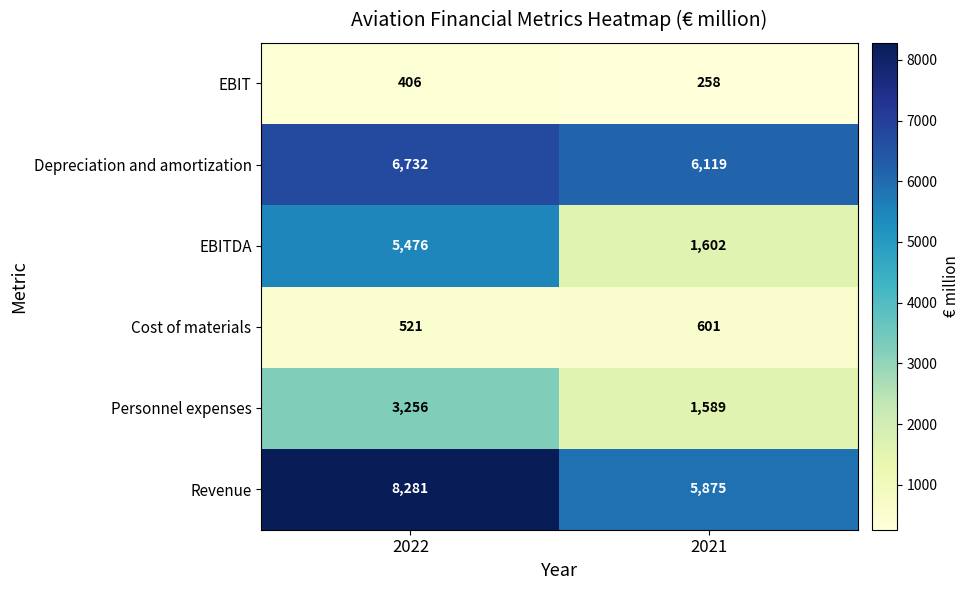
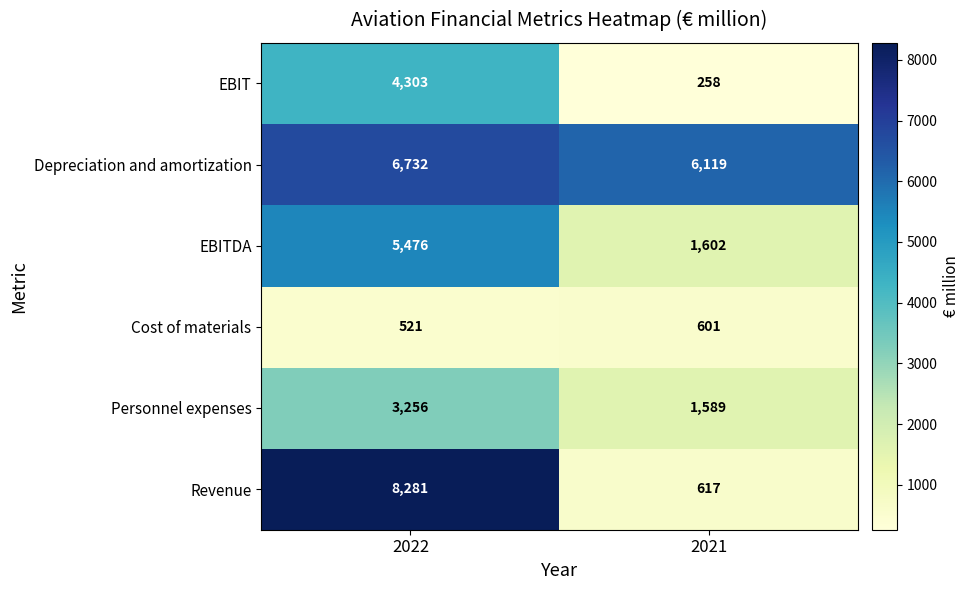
EBIT, 2022: 406 -> 4,303
Revenue, 2021: 5,875 -> 617
